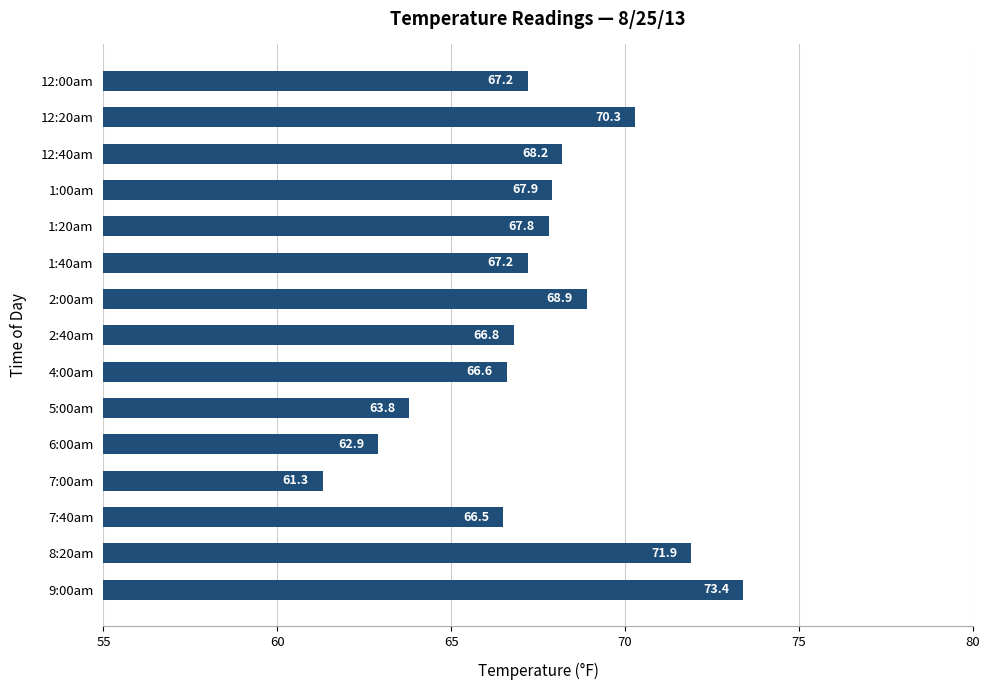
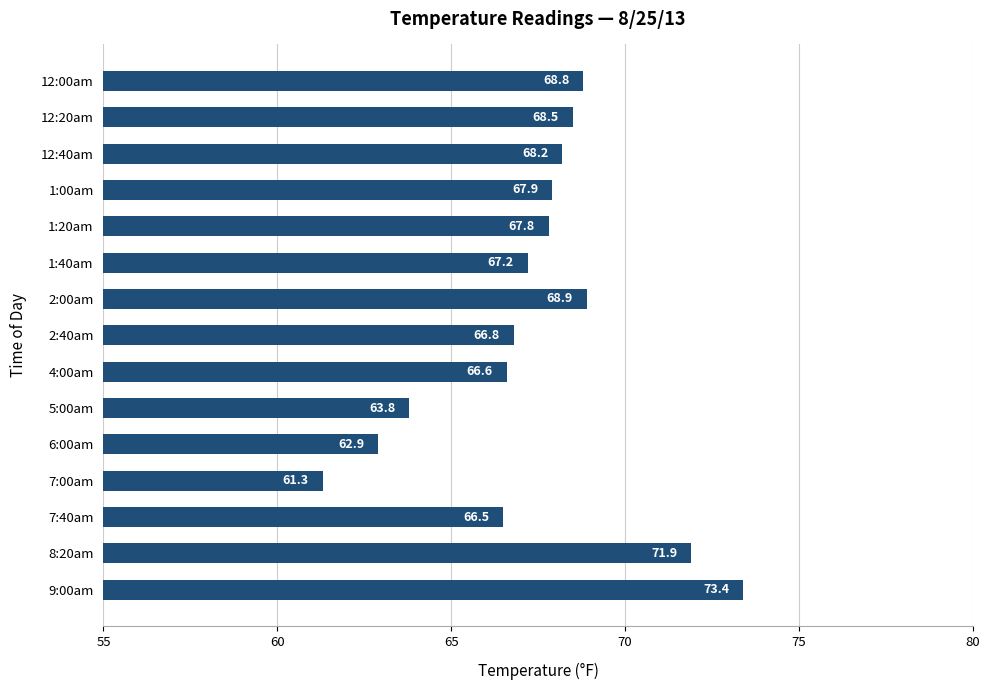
12:00am: 67.2 -> 68.8
12:20am: 70.3 -> 68.5
